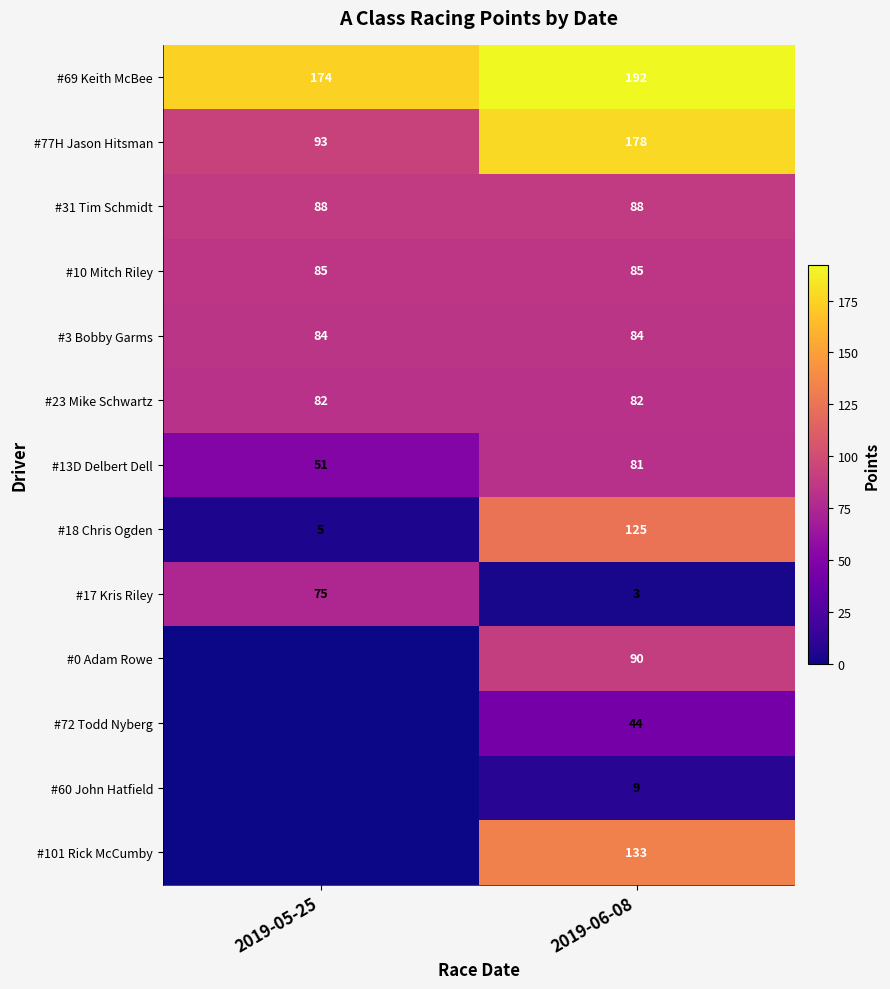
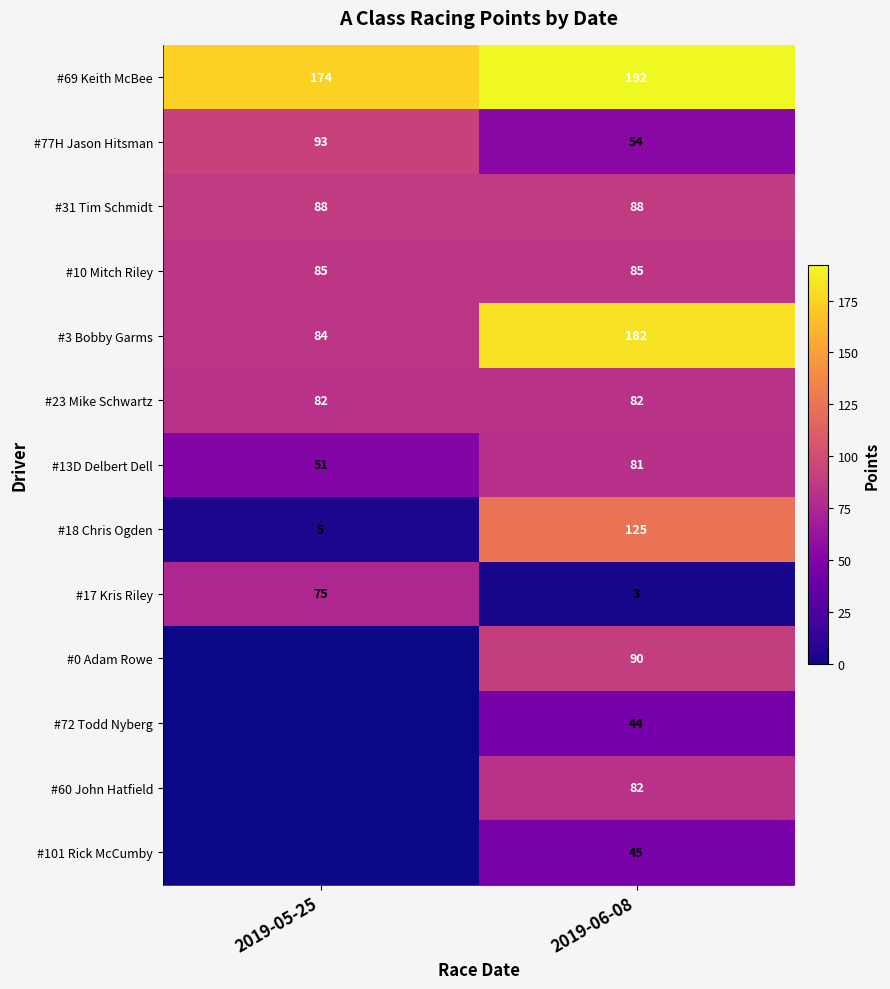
#77H Jason Hitsman, 2019-06-08: 178 -> 54
#3 Bobby Garms, 2019-06-08: 84 -> 182
#60 John Hatfield, 2019-06-08: 9 -> 82
#101 Rick McCumby, 2019-06-08: 133 -> 45
